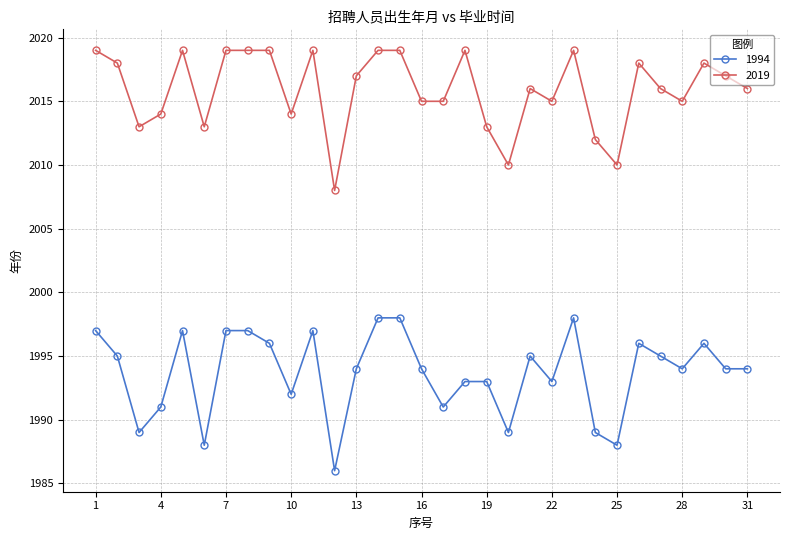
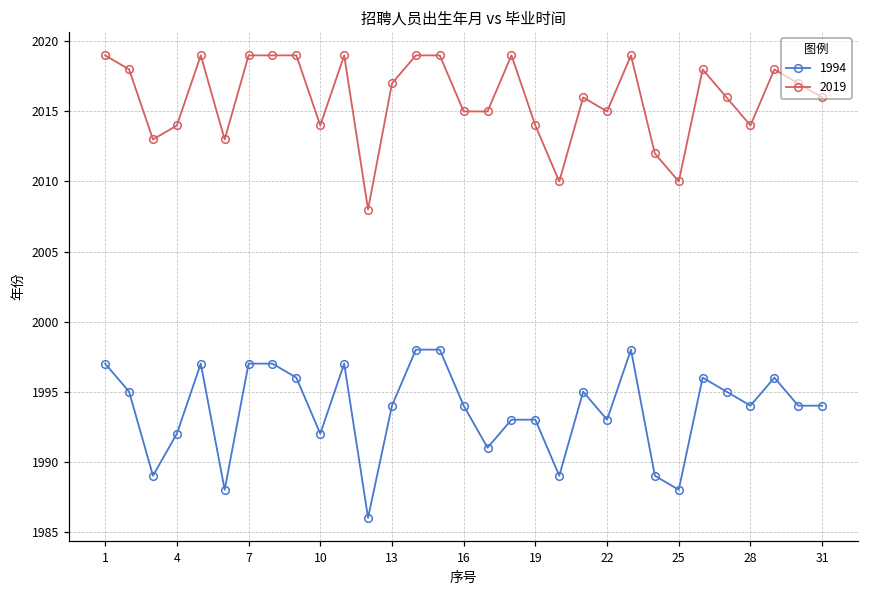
1994, 4: 1991 -> 1992
2019, 19: 2013 -> 2014
2019, 28: 2015 -> 2014
